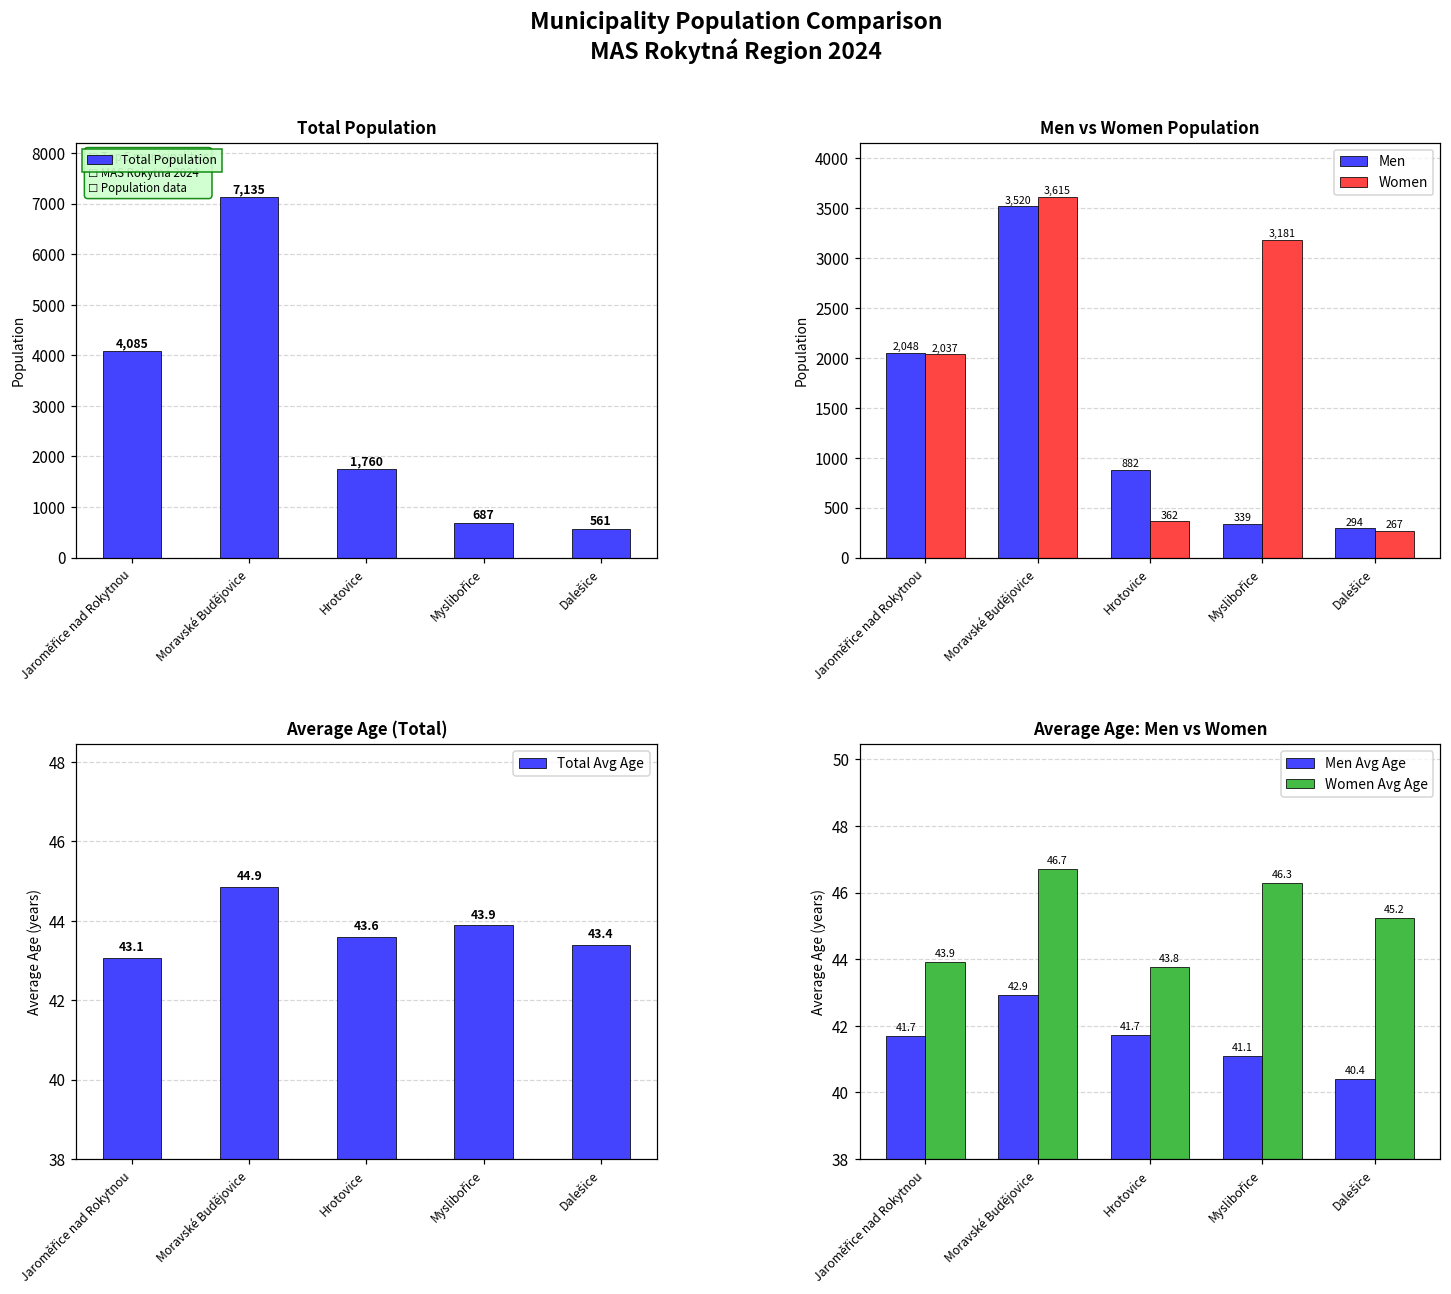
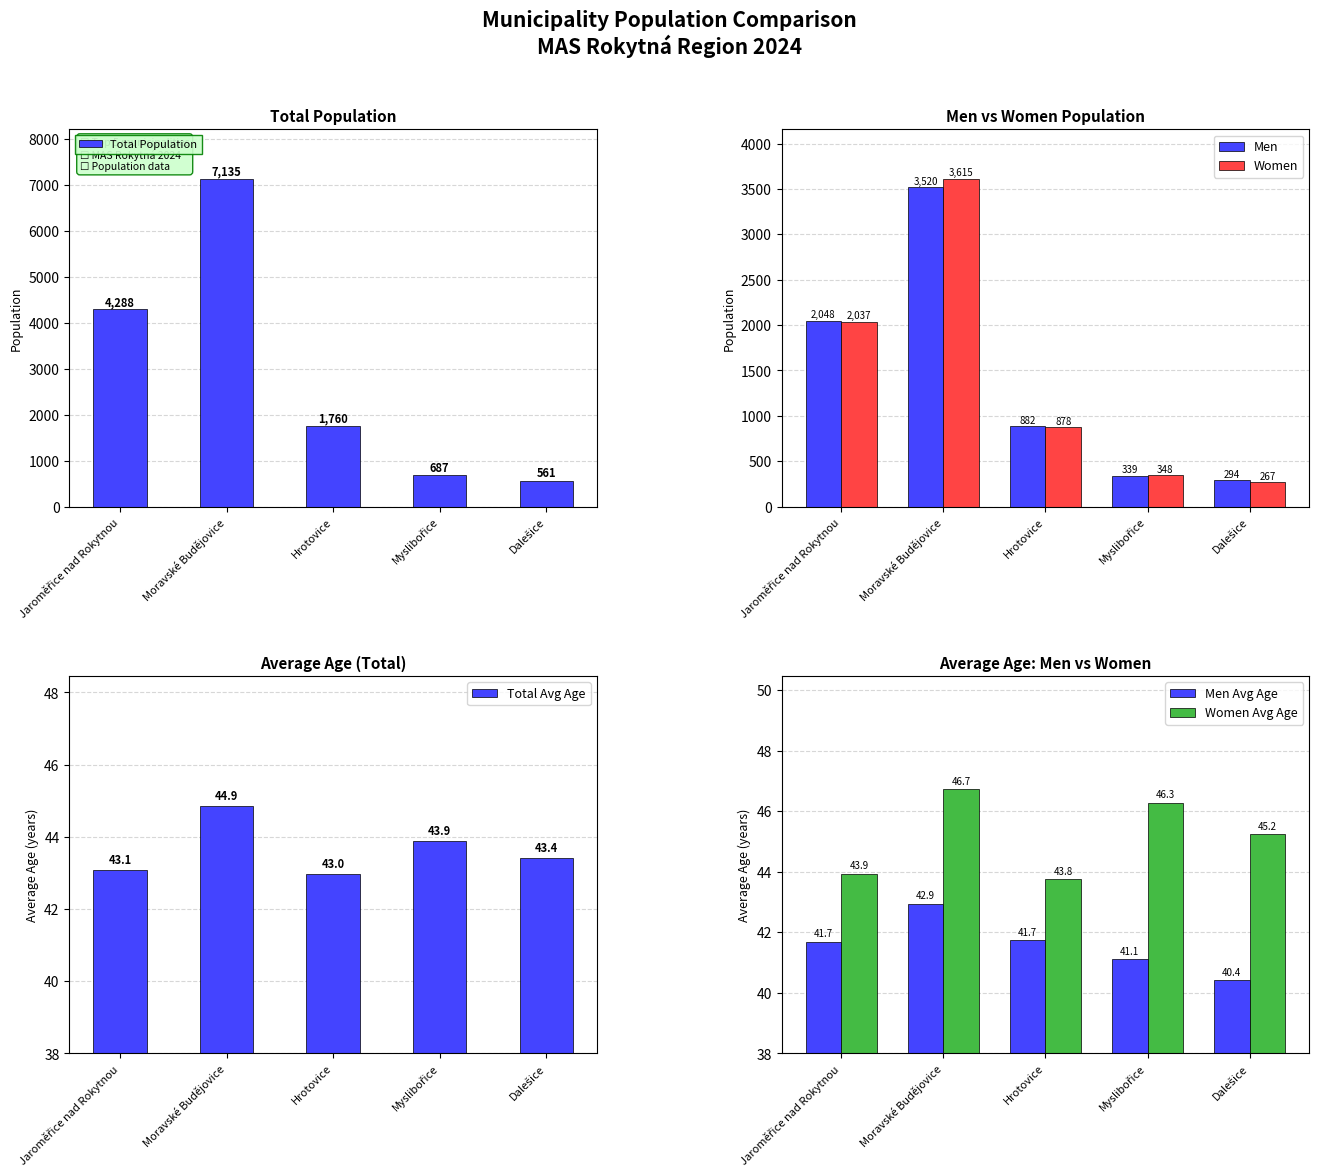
Total Population, Jaroměřice nad Rokytnou: 4,085 -> 4,288
Men vs Women Population, Women, Hrotovice: 362 -> 878
Men vs Women Population, Women, Myslibořice: 3,181 -> 348
Average Age (Total), Hrotovice: 43.6 -> 43.0
